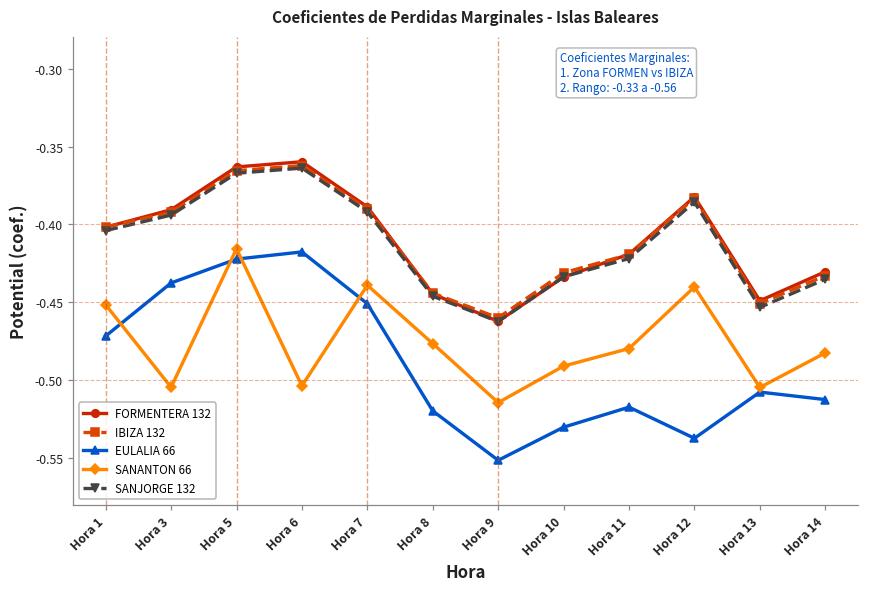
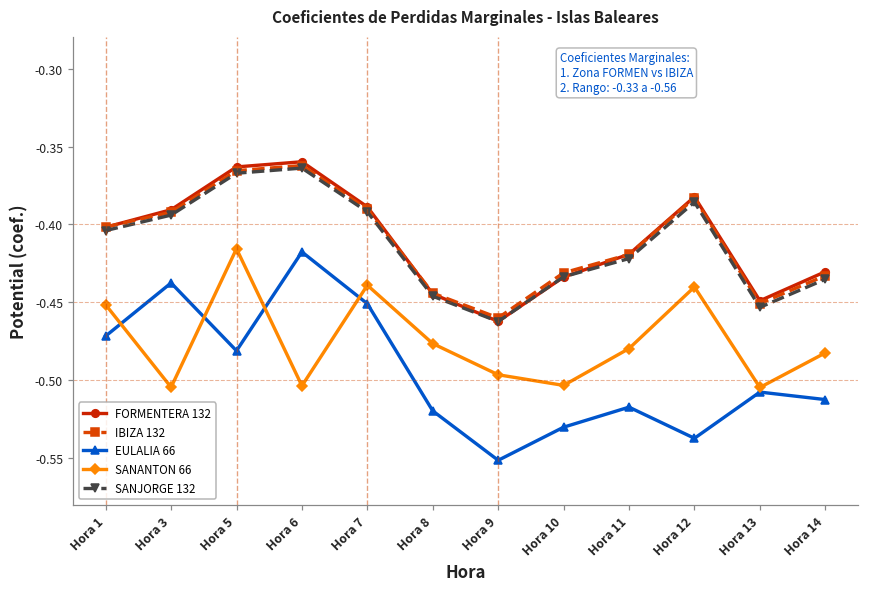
EULALIA 66, Hora 5: -0.422 -> -0.481
SANANTON 66, Hora 9: -0.514 -> -0.496
SANANTON 66, Hora 10: -0.491 -> -0.503
